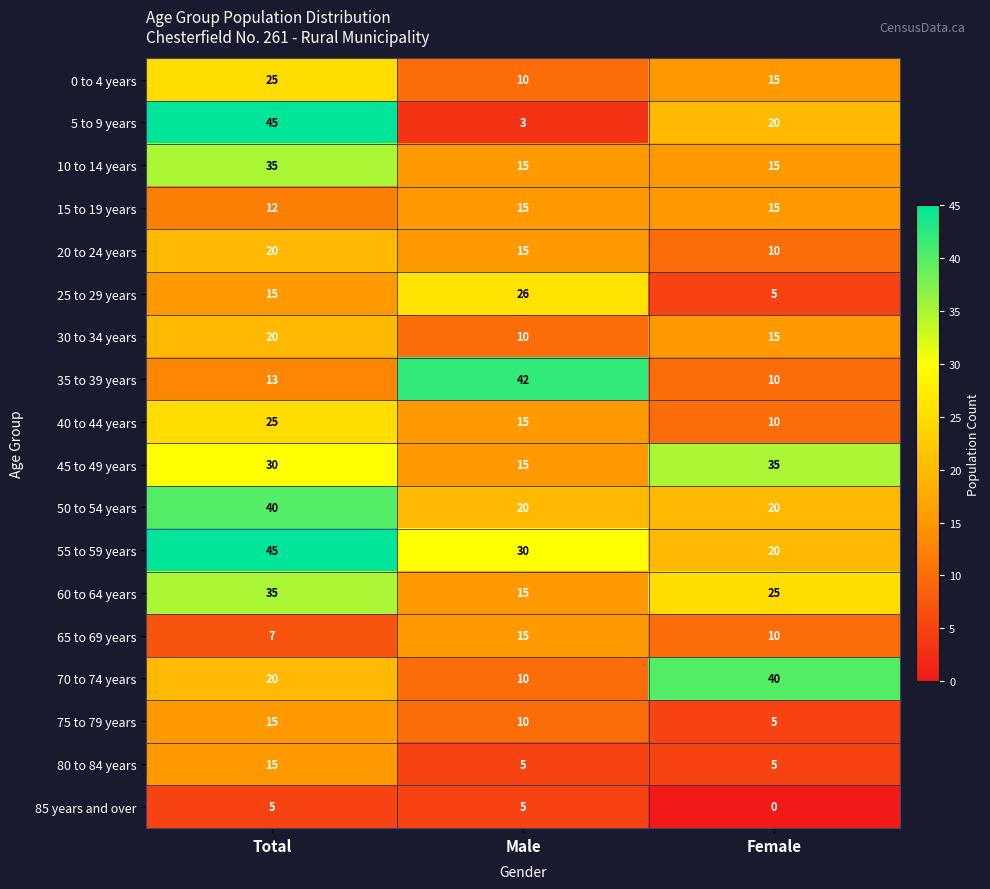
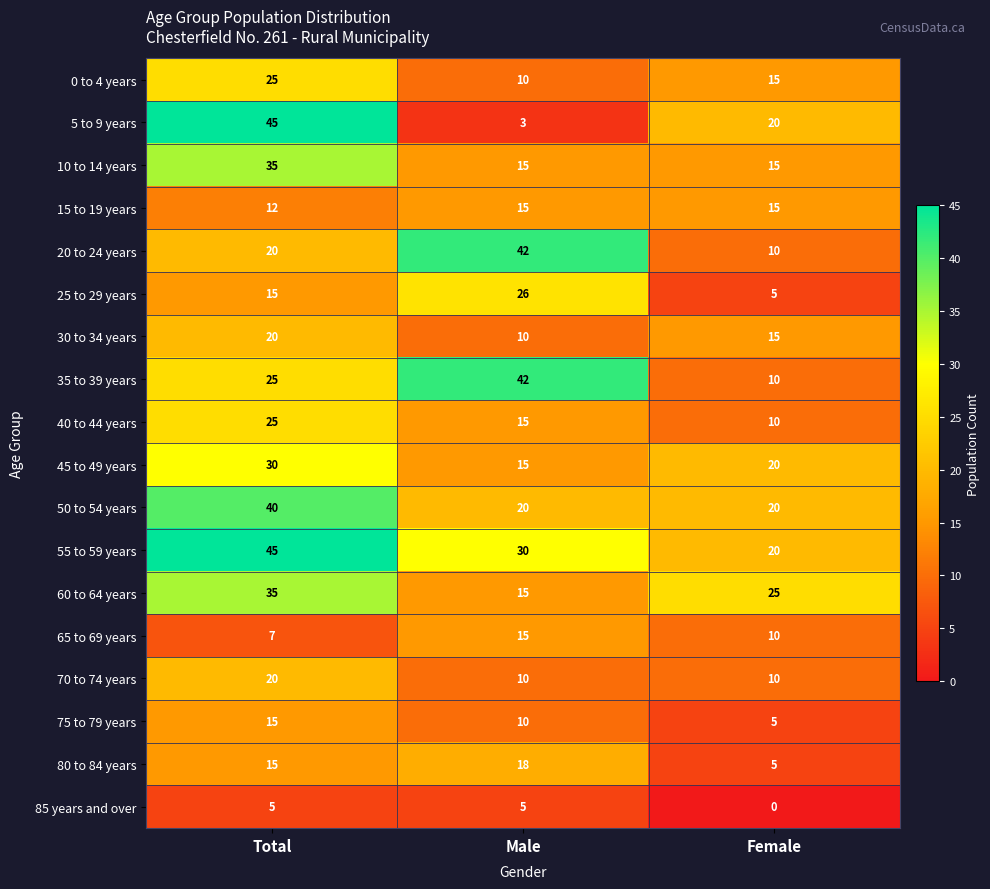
20 to 24 years, Male: 15 -> 42
35 to 39 years, Total: 13 -> 25
45 to 49 years, Female: 35 -> 20
70 to 74 years, Female: 40 -> 10
80 to 84 years, Male: 5 -> 18
